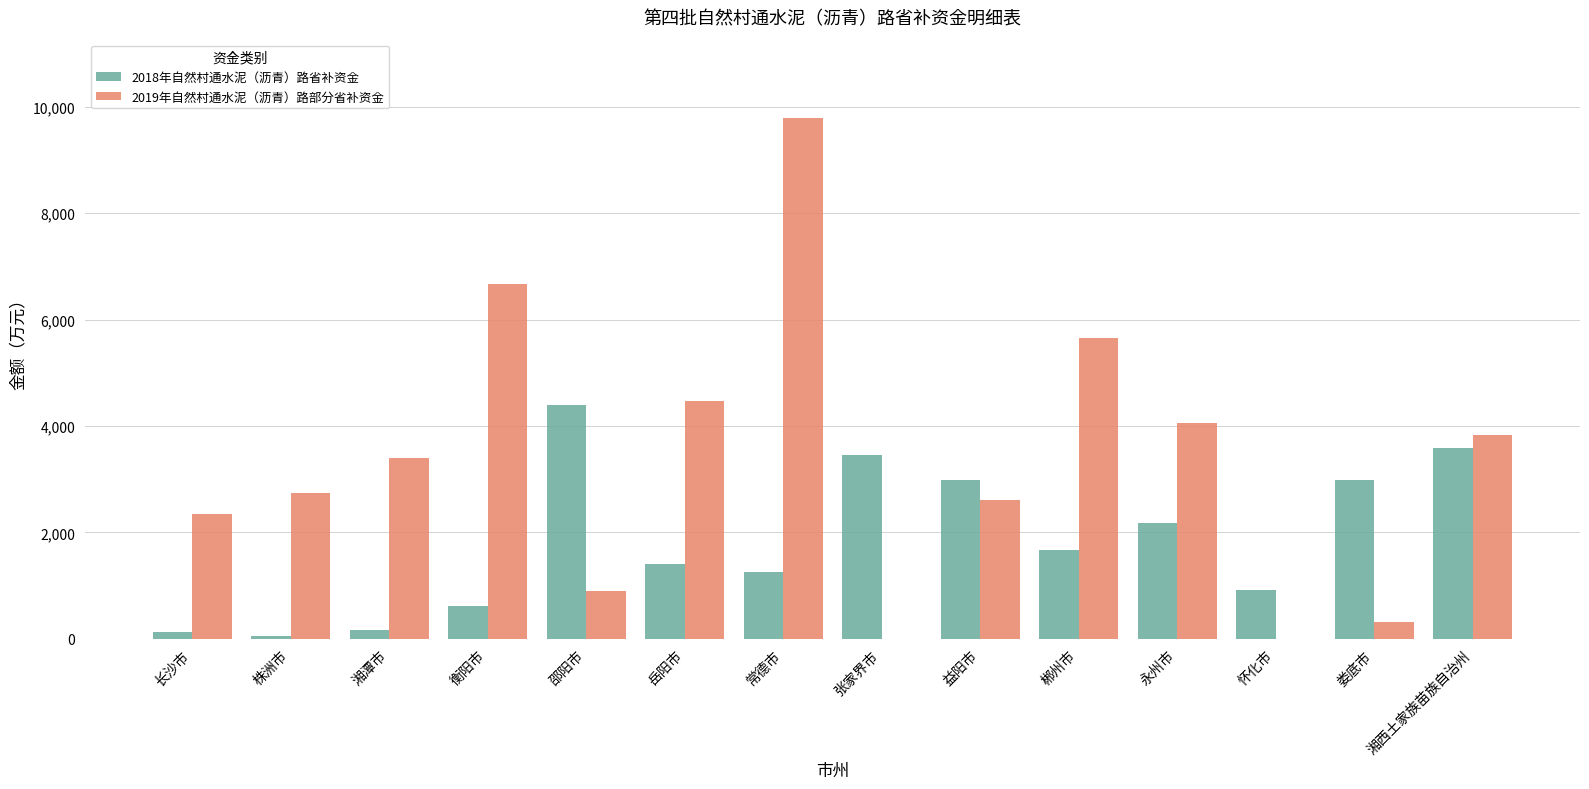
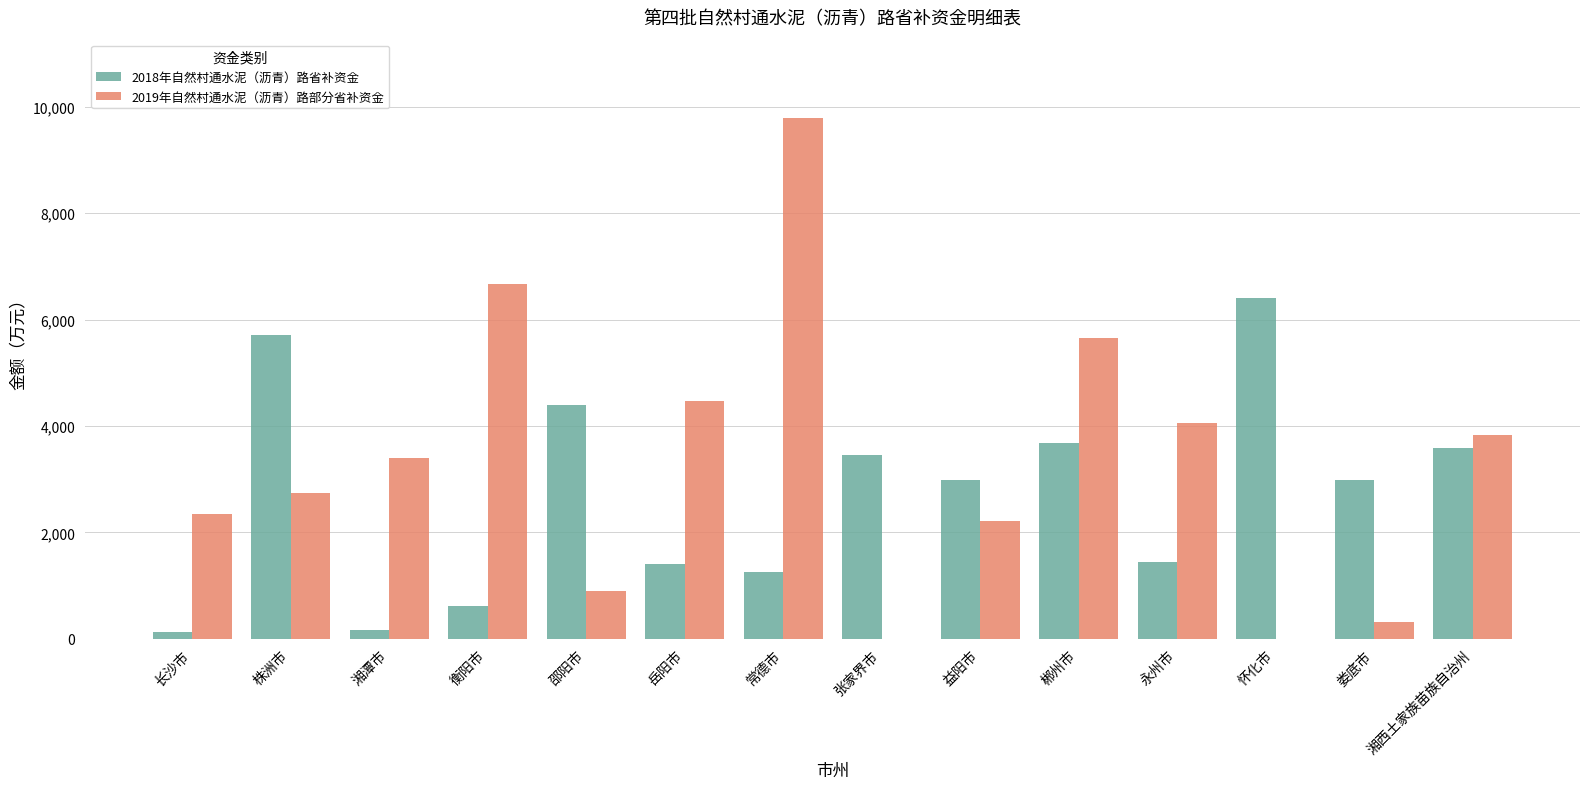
2018年自然村通水泥（沥青）路省补资金, 株洲市: 100 -> 5,700
2019年自然村通水泥（沥青）路部分省补资金, 益阳市: 2,600 -> 2,200
2018年自然村通水泥（沥青）路省补资金, 郴州市: 1,700 -> 3,700
2018年自然村通水泥（沥青）路省补资金, 永州市: 2,200 -> 1,500
2018年自然村通水泥（沥青）路省补资金, 怀化市: 900 -> 6,400
